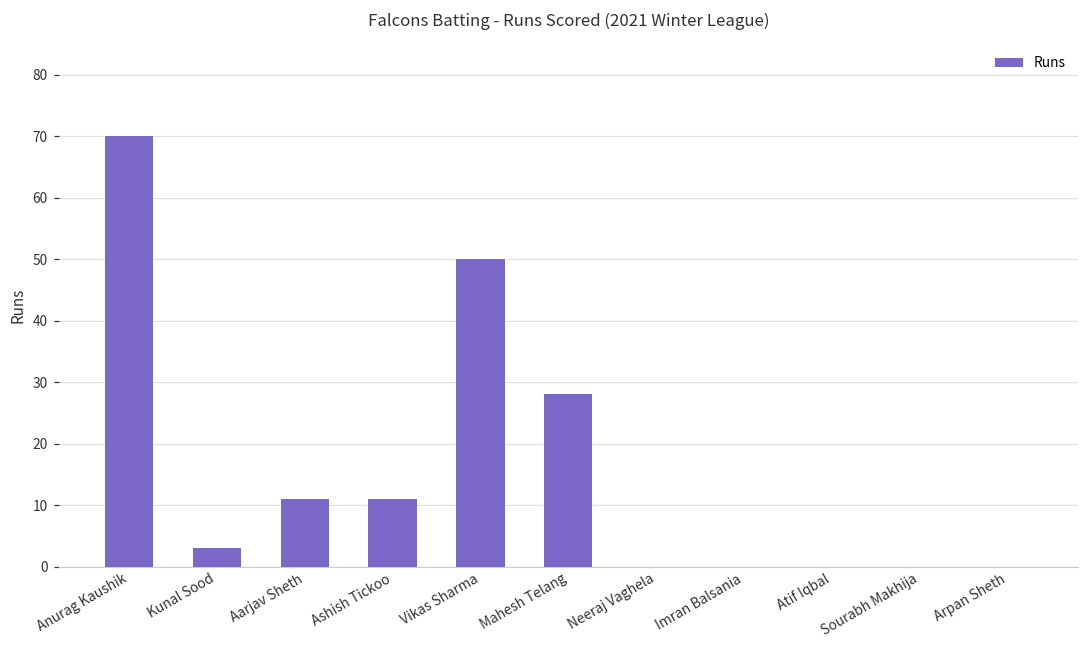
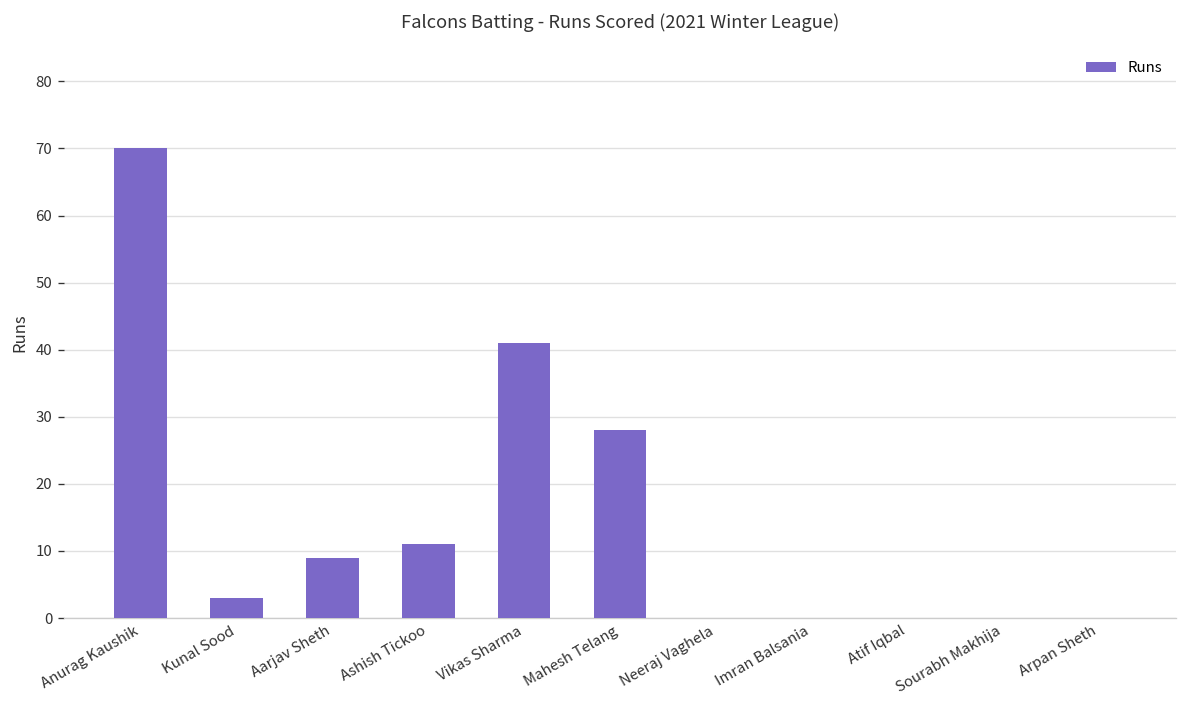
Aarjav Sheth: 11 -> 9
Vikas Sharma: 50 -> 41
